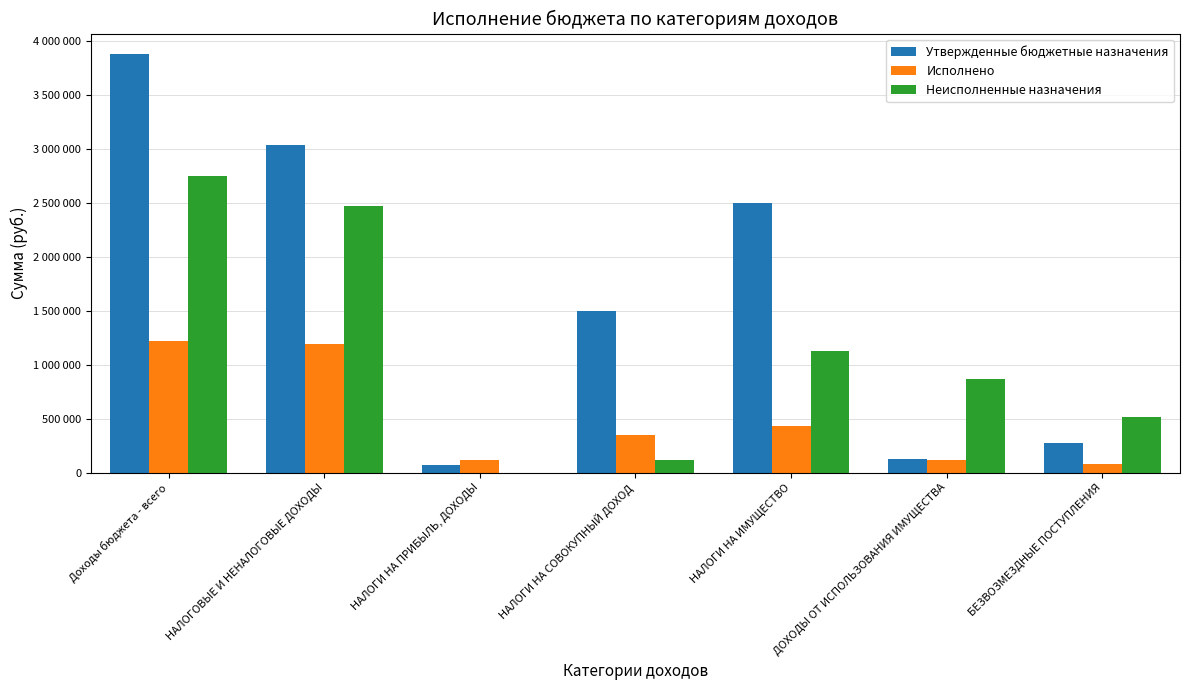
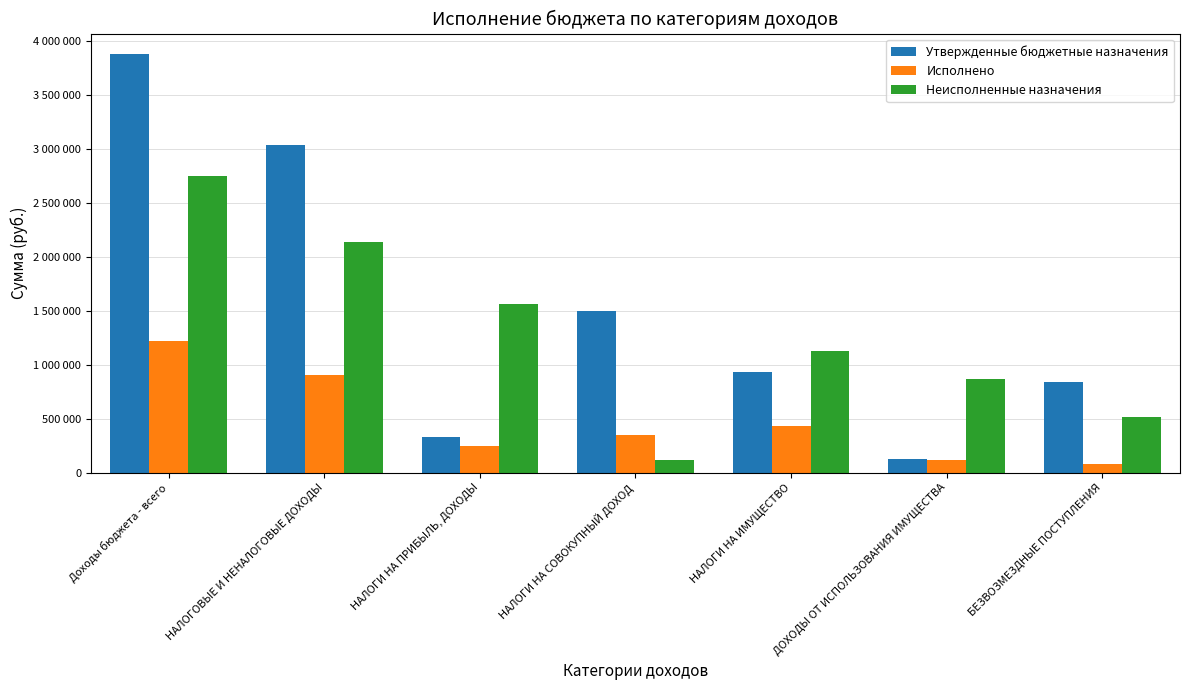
Исполнено, НАЛОГОВЫЕ И НЕНАЛОГОВЫЕ ДОХОДЫ: 1190000 -> 900000
Неисполненные назначения, НАЛОГОВЫЕ И НЕНАЛОГОВЫЕ ДОХОДЫ: 2470000 -> 2140000
Утвержденные бюджетные назначения, НАЛОГИ НА ПРИБЫЛЬ, ДОХОДЫ: 70000 -> 330000
Исполнено, НАЛОГИ НА ПРИБЫЛЬ, ДОХОДЫ: 110000 -> 250000
Неисполненные назначения, НАЛОГИ НА ПРИБЫЛЬ, ДОХОДЫ: 0 -> 1560000
Утвержденные бюджетные назначения, НАЛОГИ НА ИМУЩЕСТВО: 2490000 -> 930000
Утвержденные бюджетные назначения, БЕЗВОЗМЕЗДНЫЕ ПОСТУПЛЕНИЯ: 270000 -> 840000
